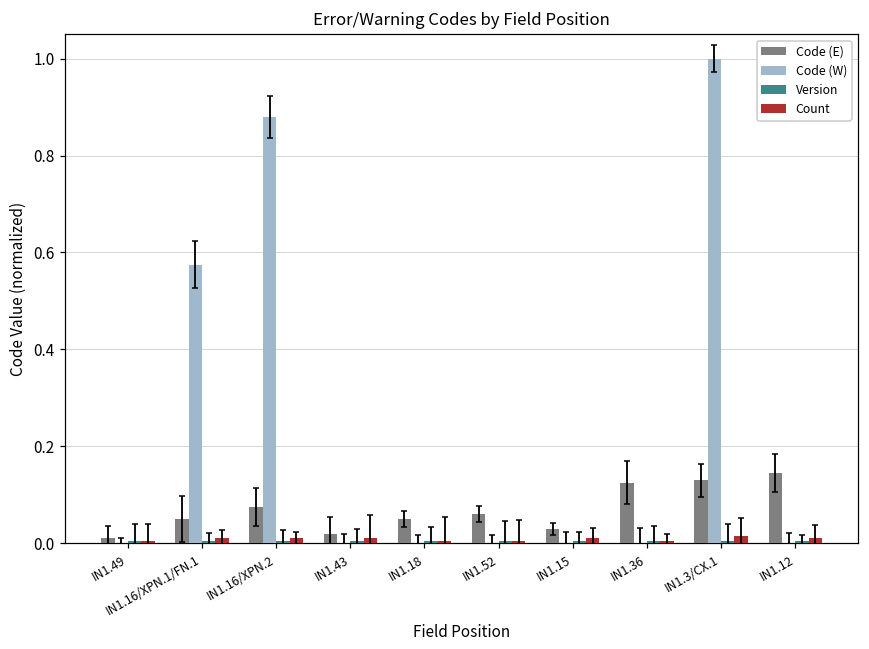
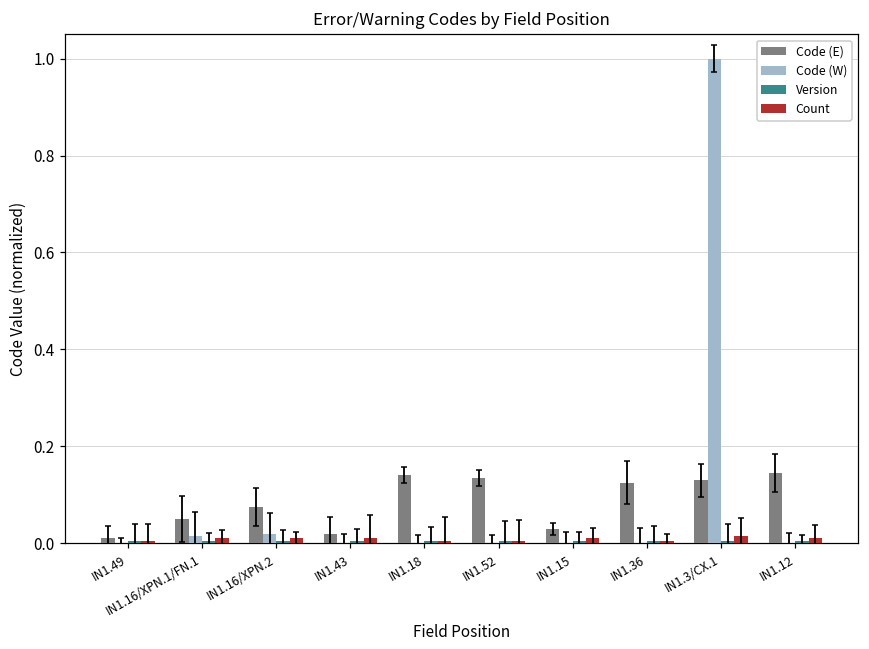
Code (W), IN1.16/XPN.1/FN.1: 0.58 -> 0.02
Code (W), IN1.16/XPN.2: 0.88 -> 0.02
Code (E), IN1.18: 0.05 -> 0.14
Code (E), IN1.52: 0.06 -> 0.14
